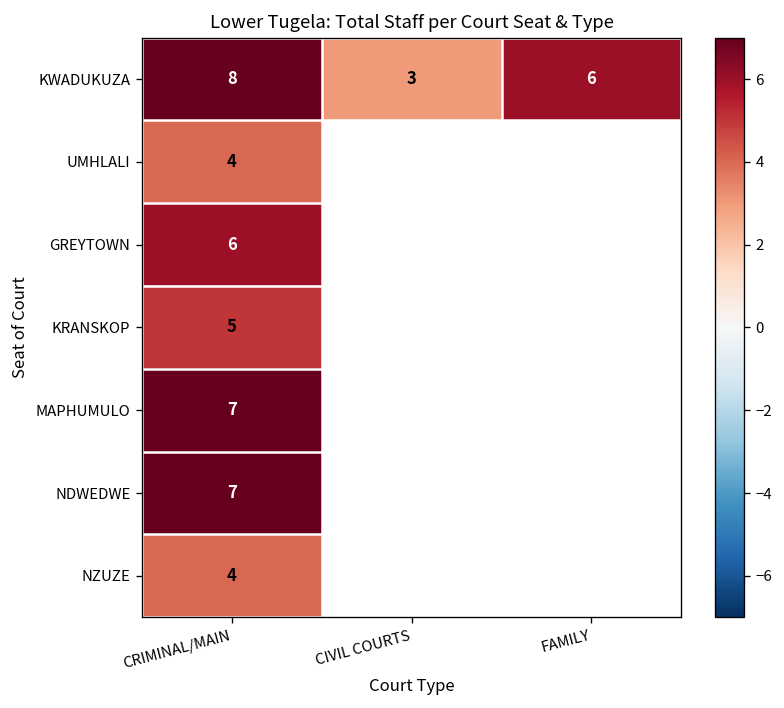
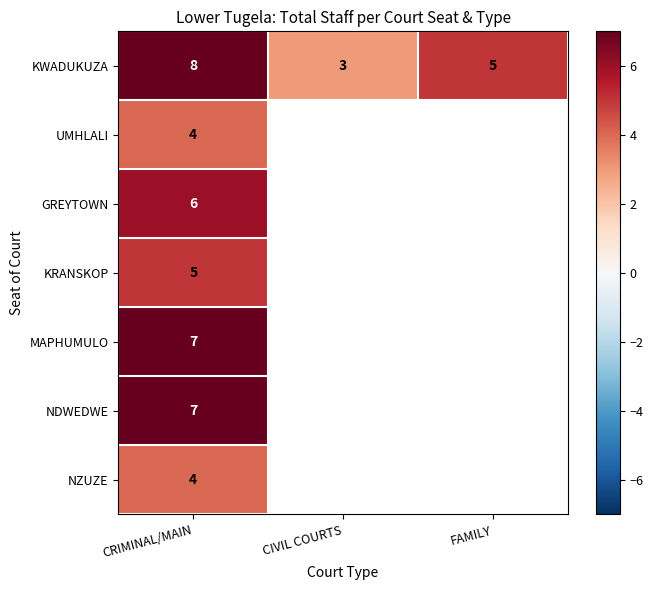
KWADUKUZA, FAMILY: 6 -> 5
